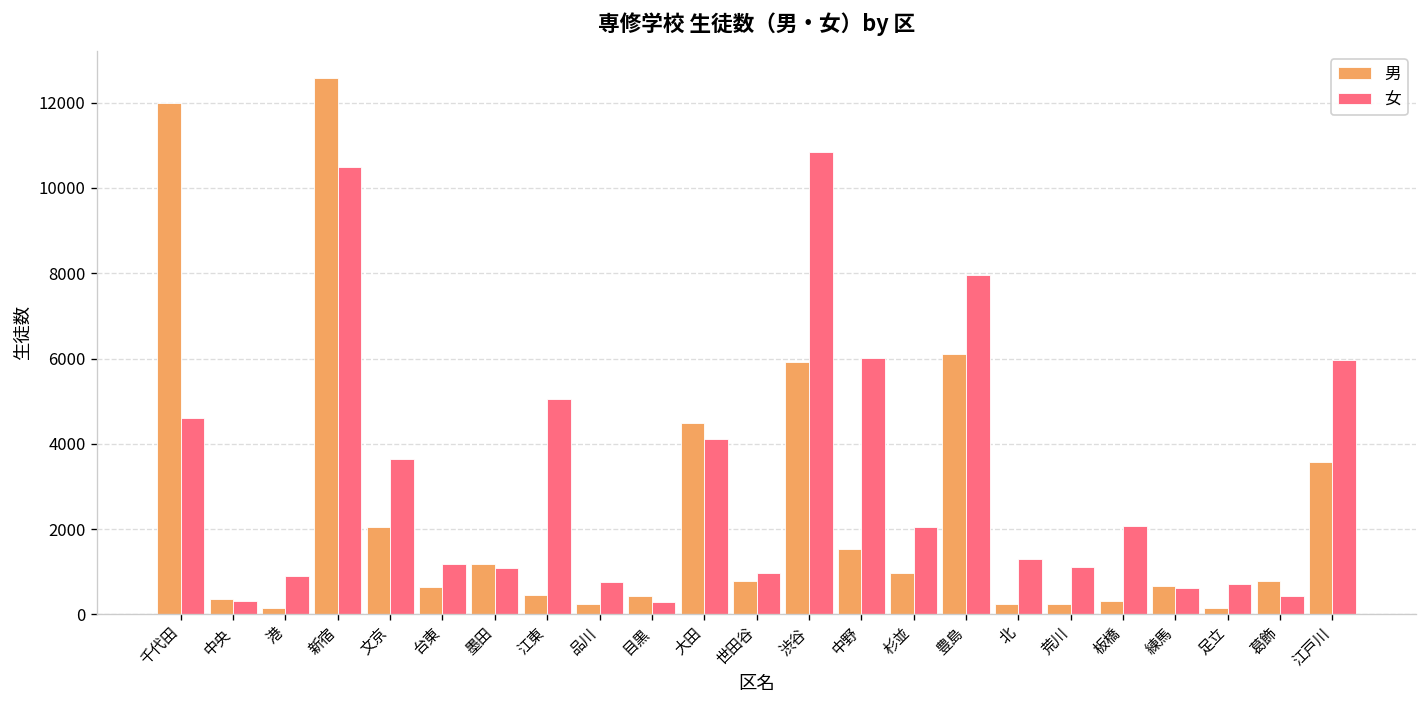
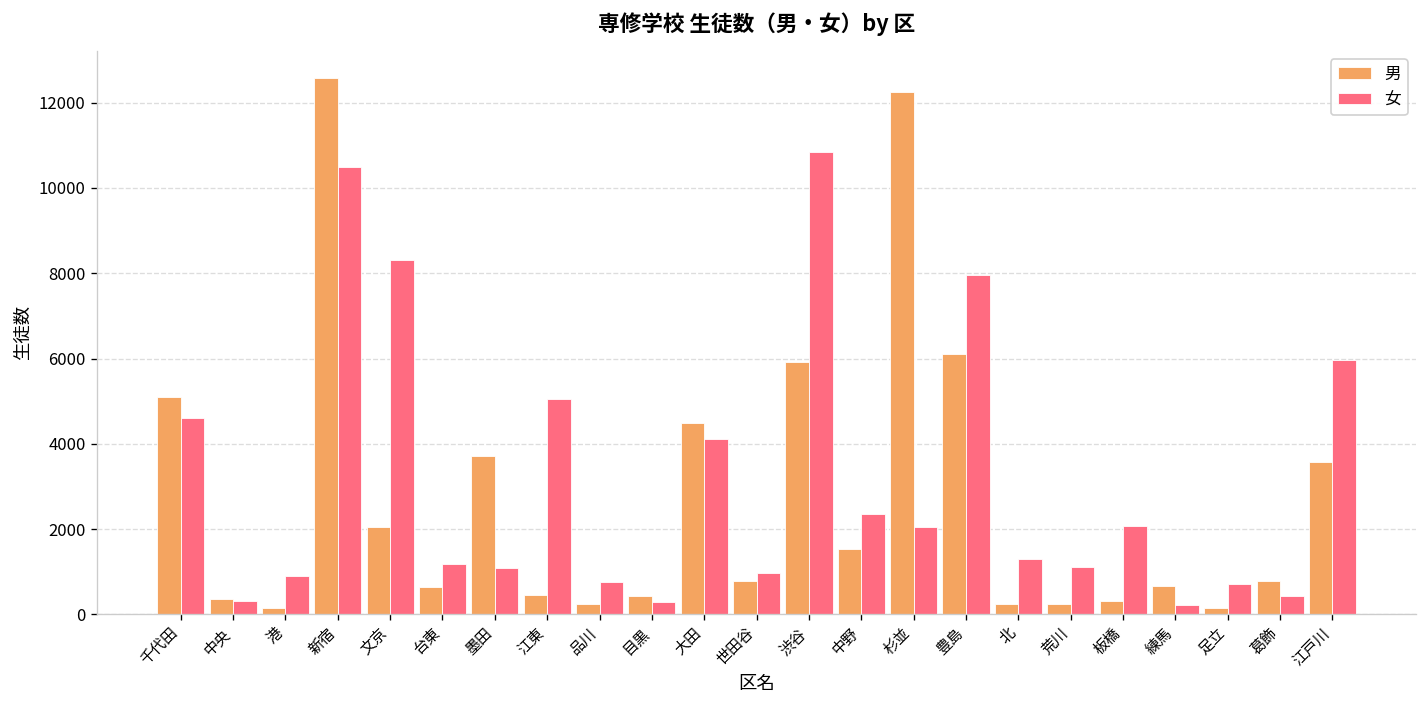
男, 千代田: 12000 -> 5100
女, 文京: 3600 -> 8300
男, 墨田: 1200 -> 3700
女, 中野: 6000 -> 2400
男, 杉並: 1000 -> 12200
女, 練馬: 600 -> 200
